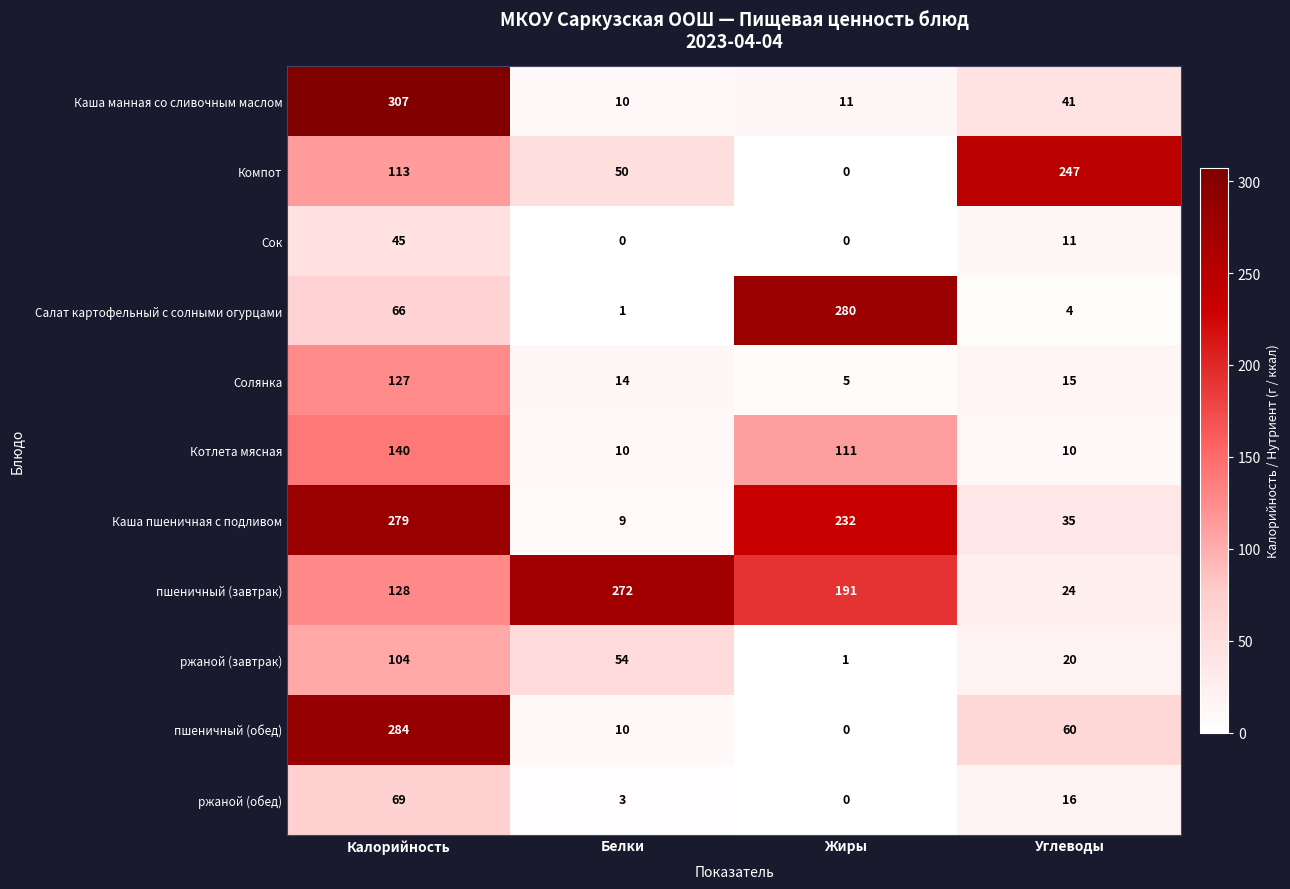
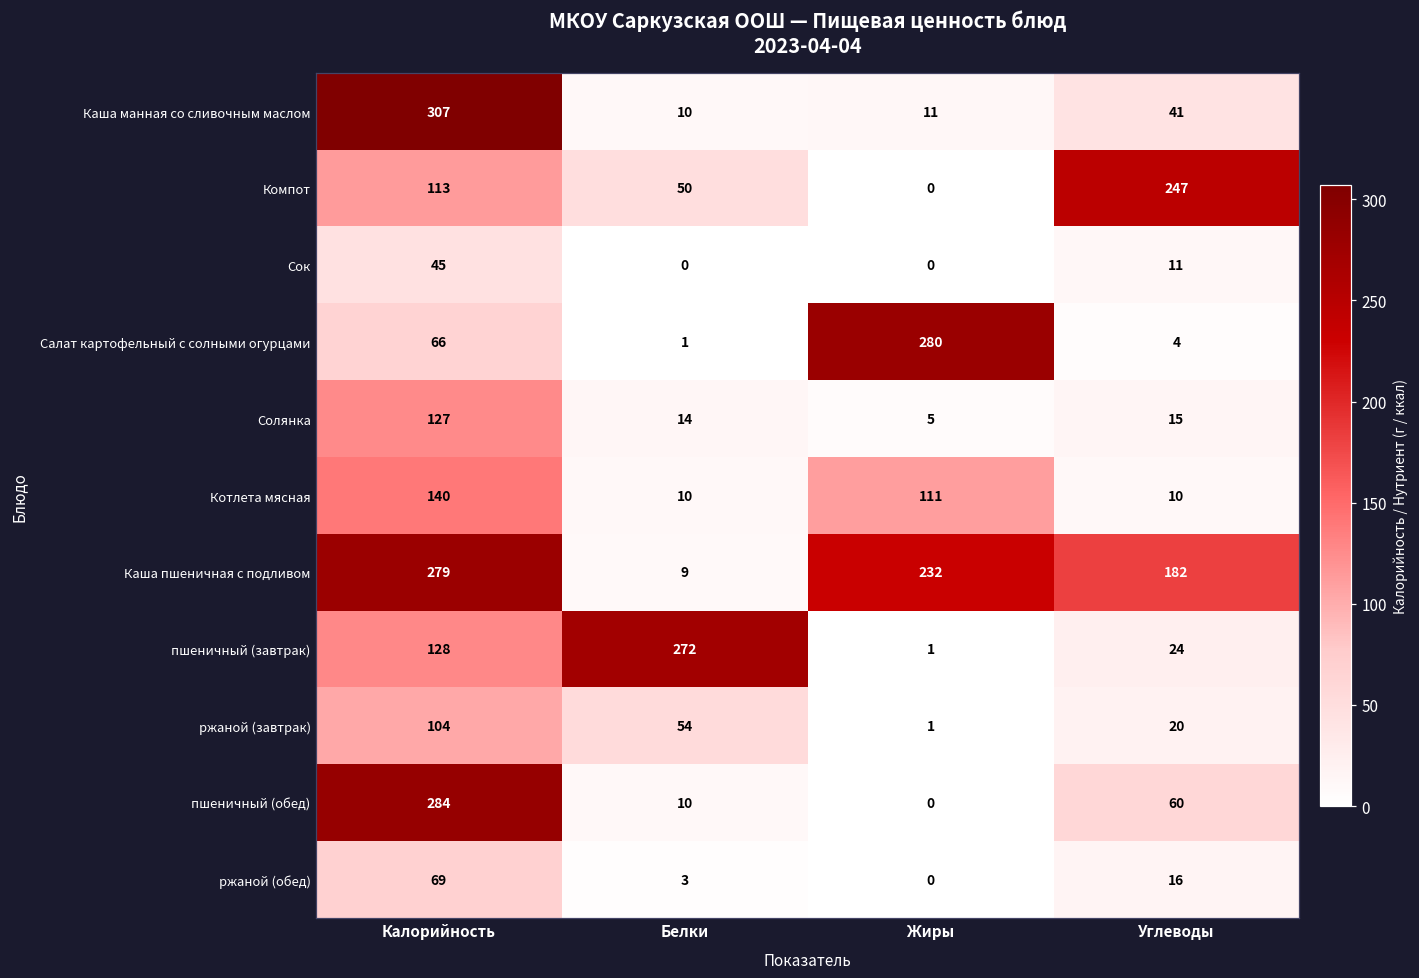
Каша пшеничная с подливом, Углеводы: 35 -> 182
пшеничный (завтрак), Жиры: 191 -> 1
